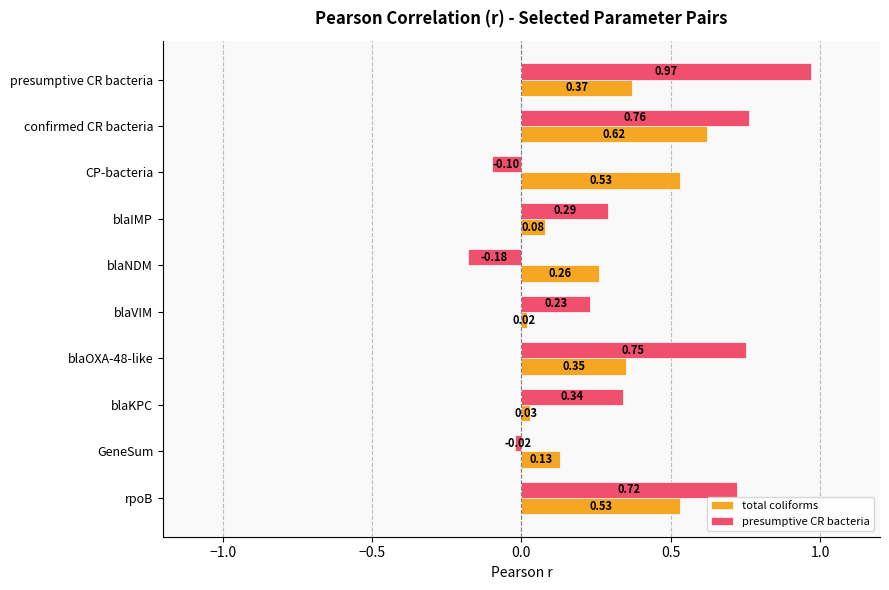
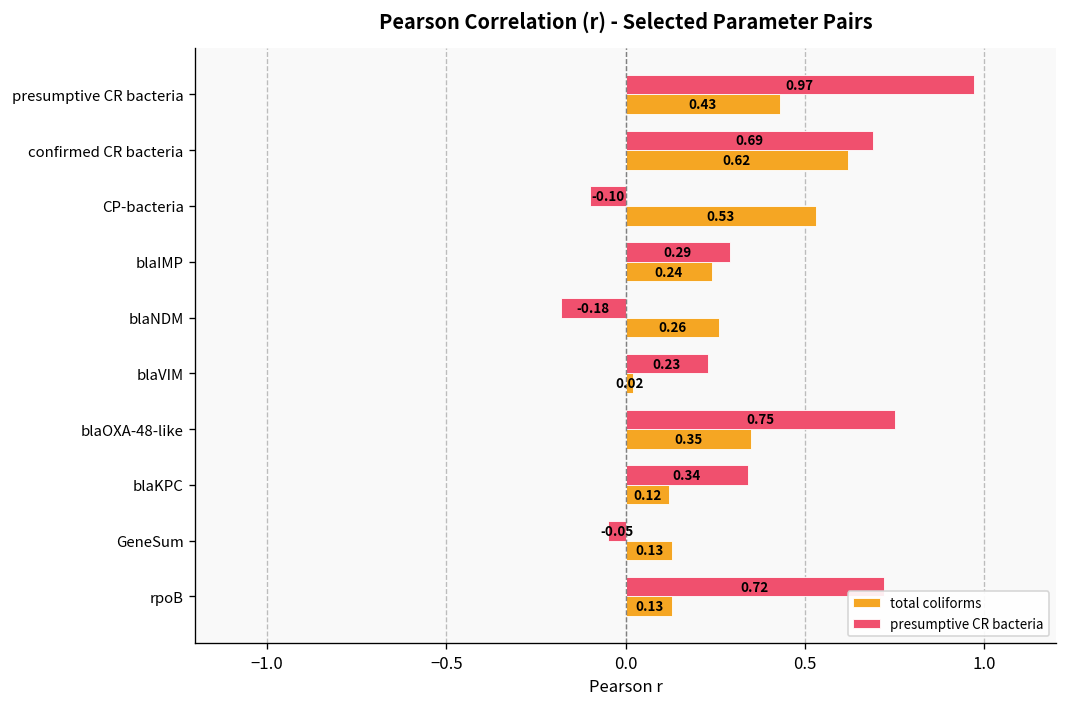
total coliforms, presumptive CR bacteria: 0.37 -> 0.43
presumptive CR bacteria, confirmed CR bacteria: 0.76 -> 0.69
total coliforms, blaIMP: 0.08 -> 0.24
total coliforms, blaKPC: 0.03 -> 0.12
presumptive CR bacteria, GeneSum: -0.02 -> -0.05
total coliforms, rpoB: 0.53 -> 0.13
